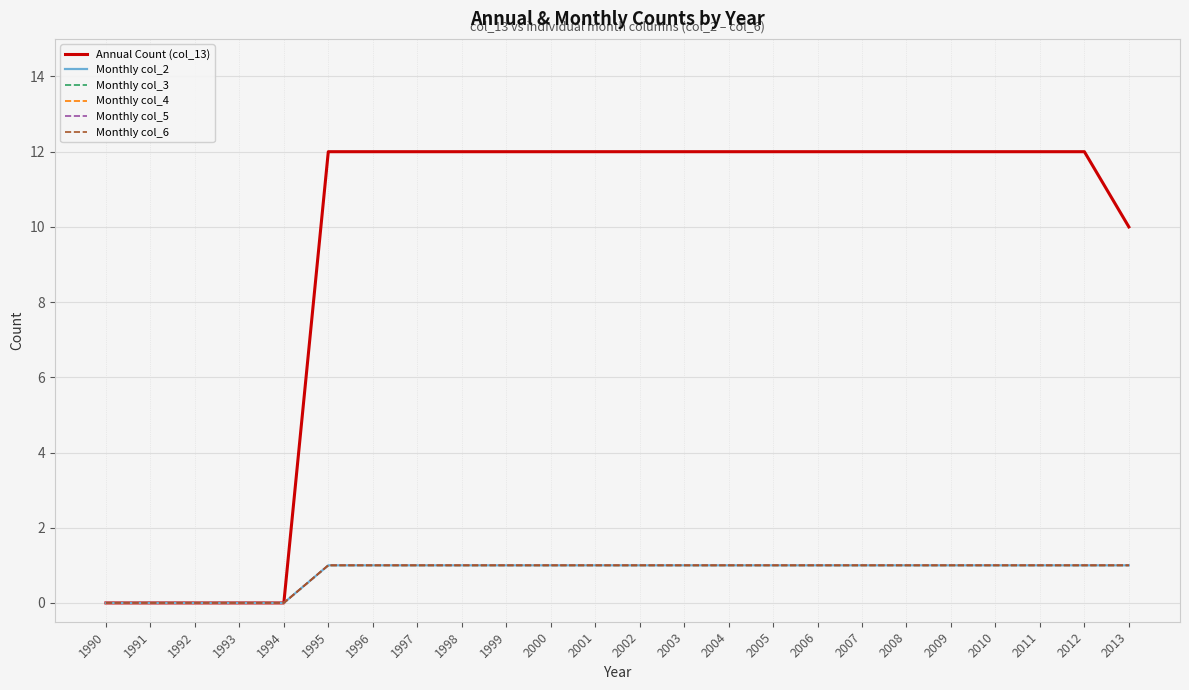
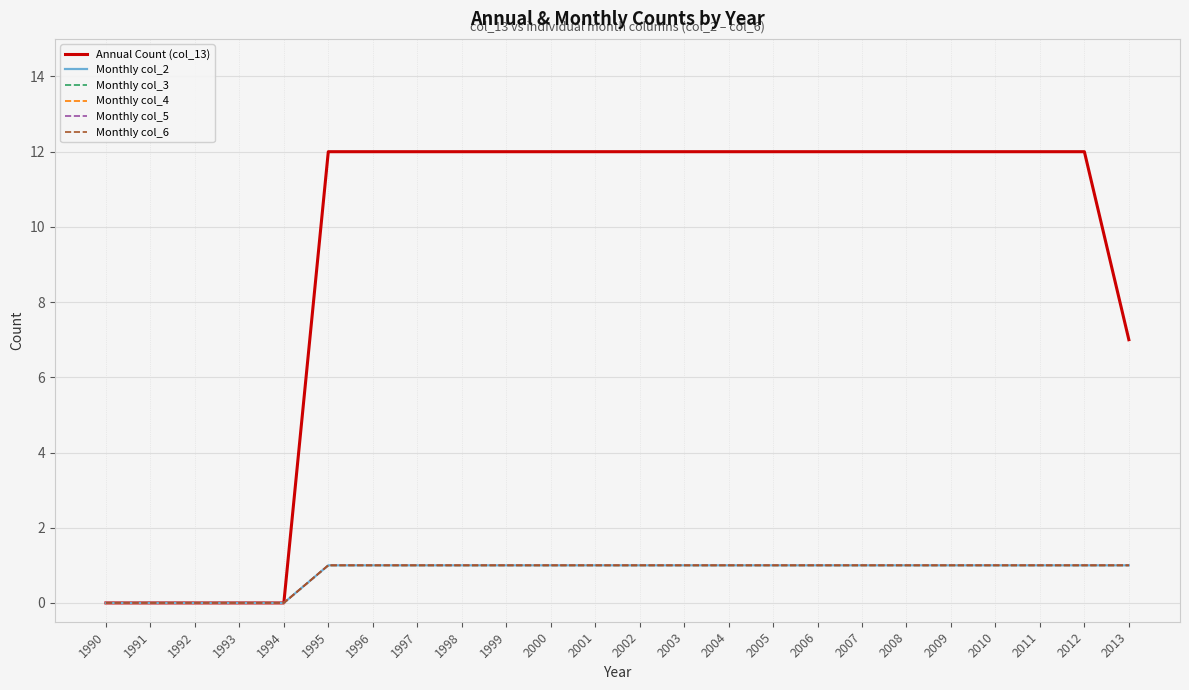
Annual Count (col_13), 2013: 10 -> 7
